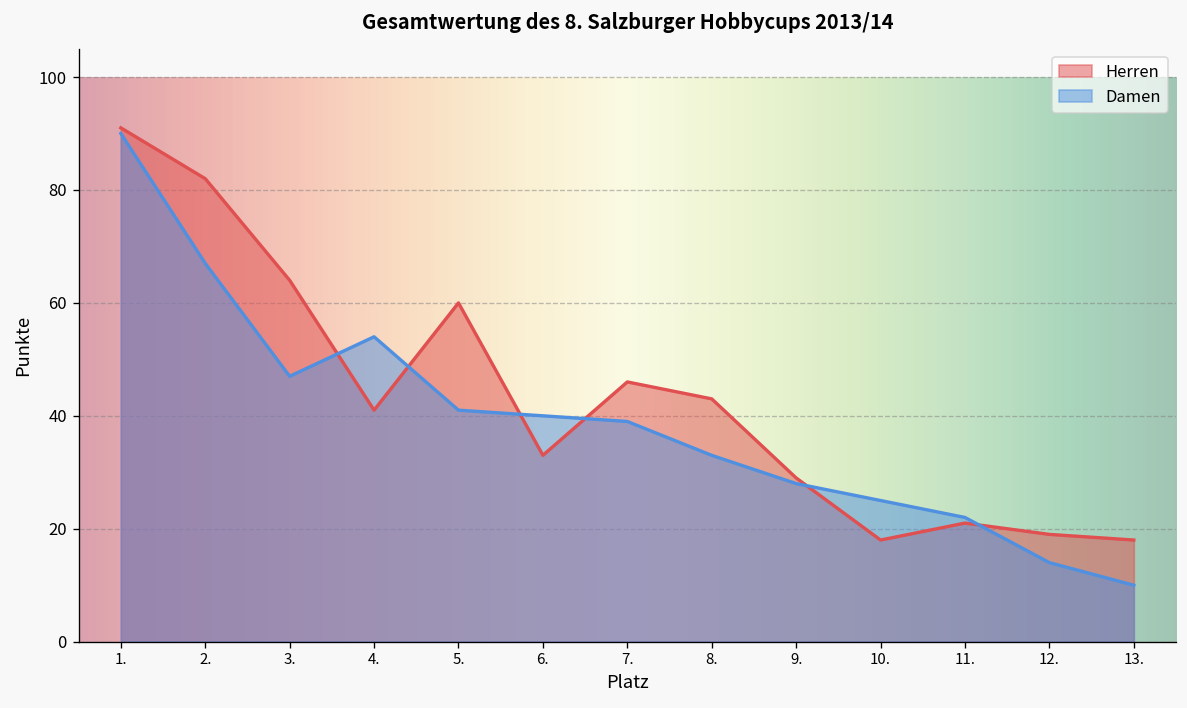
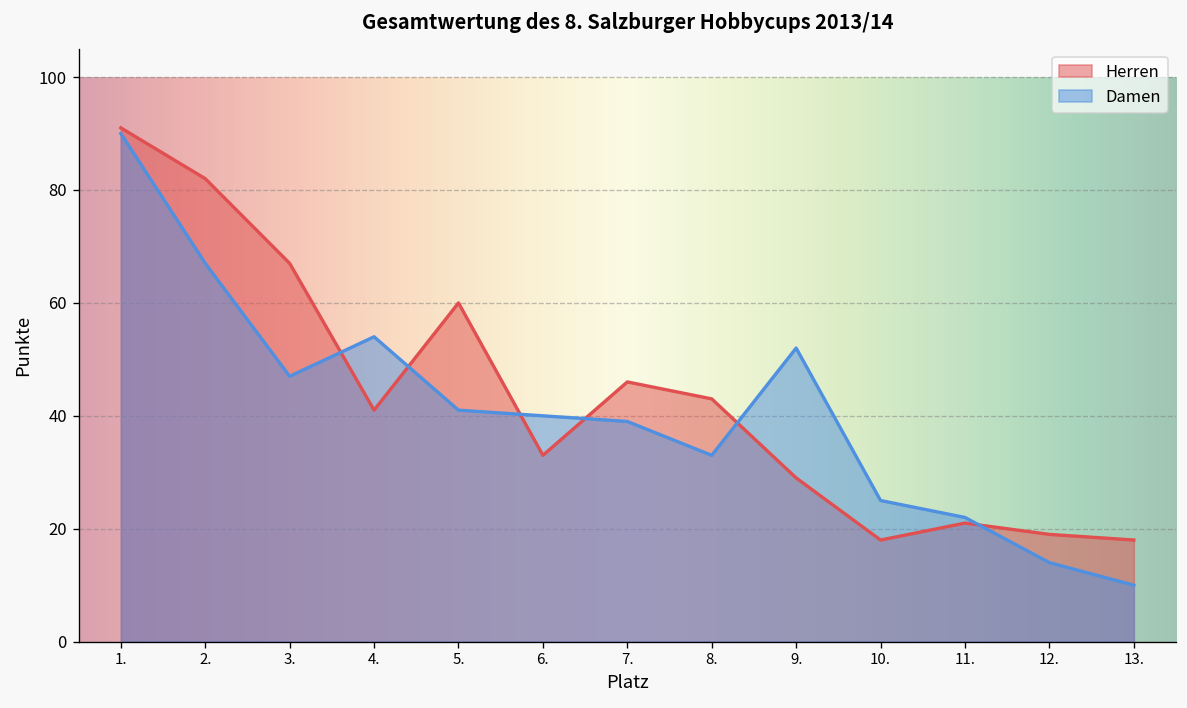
Herren, 3.: 64 -> 67
Damen, 9.: 28 -> 52
